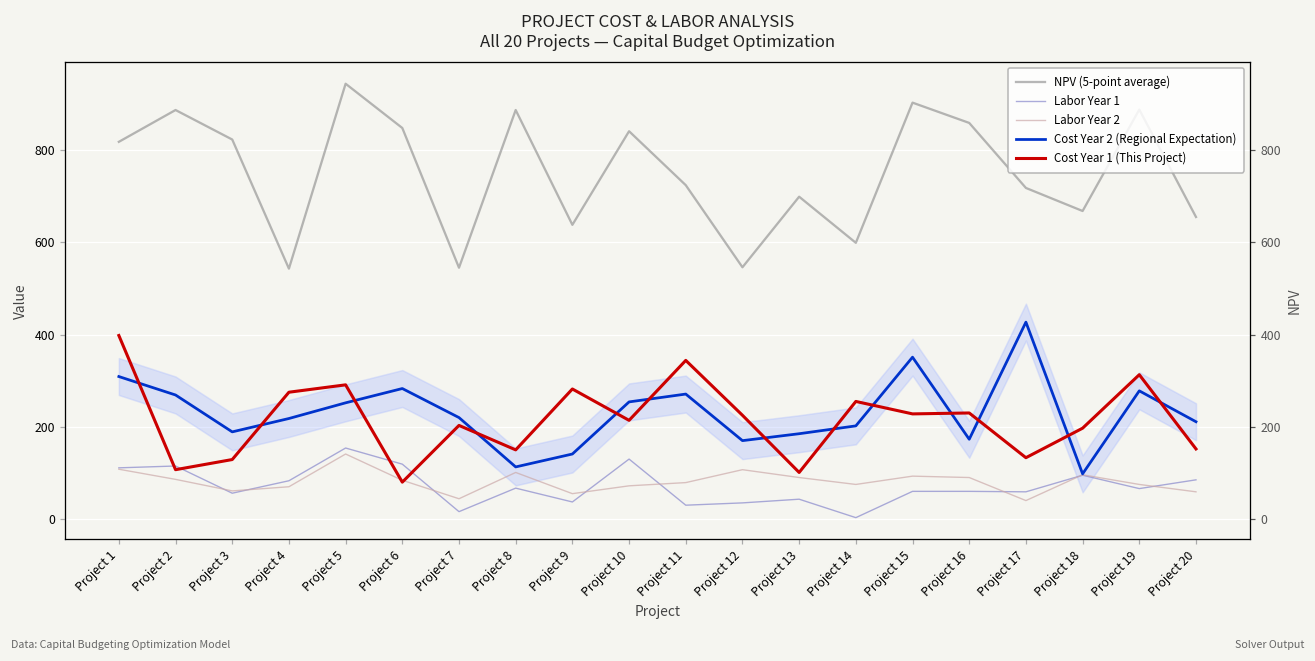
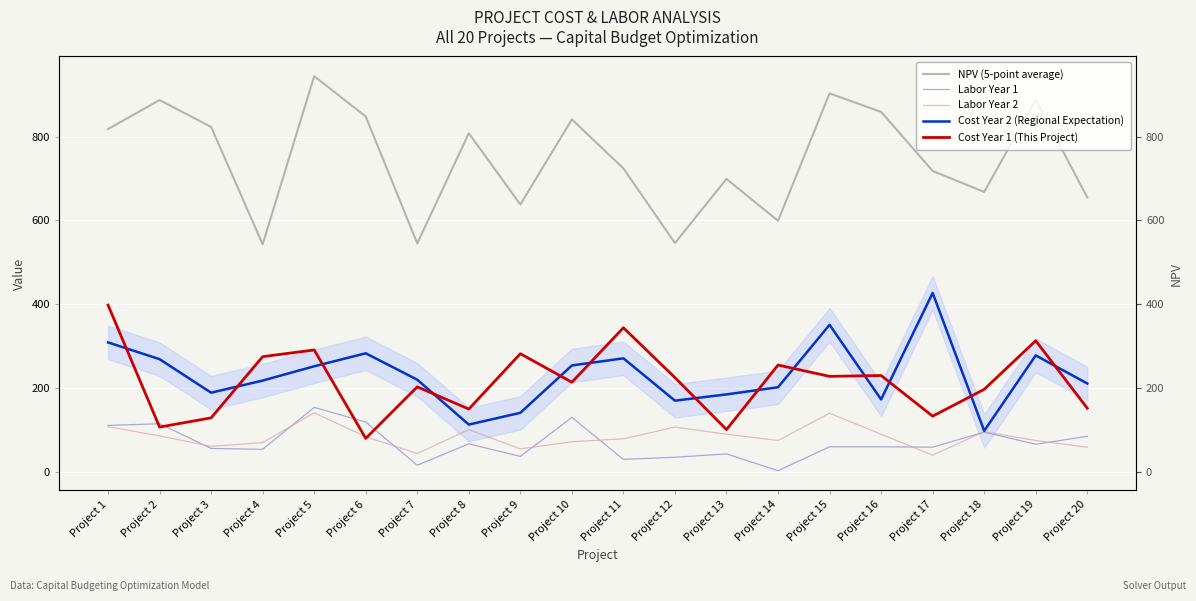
Labor Year 1, Project 4: 80 -> 50
NPV (5-point average), Project 8: 890 -> 810
Labor Year 2, Project 15: 90 -> 140
